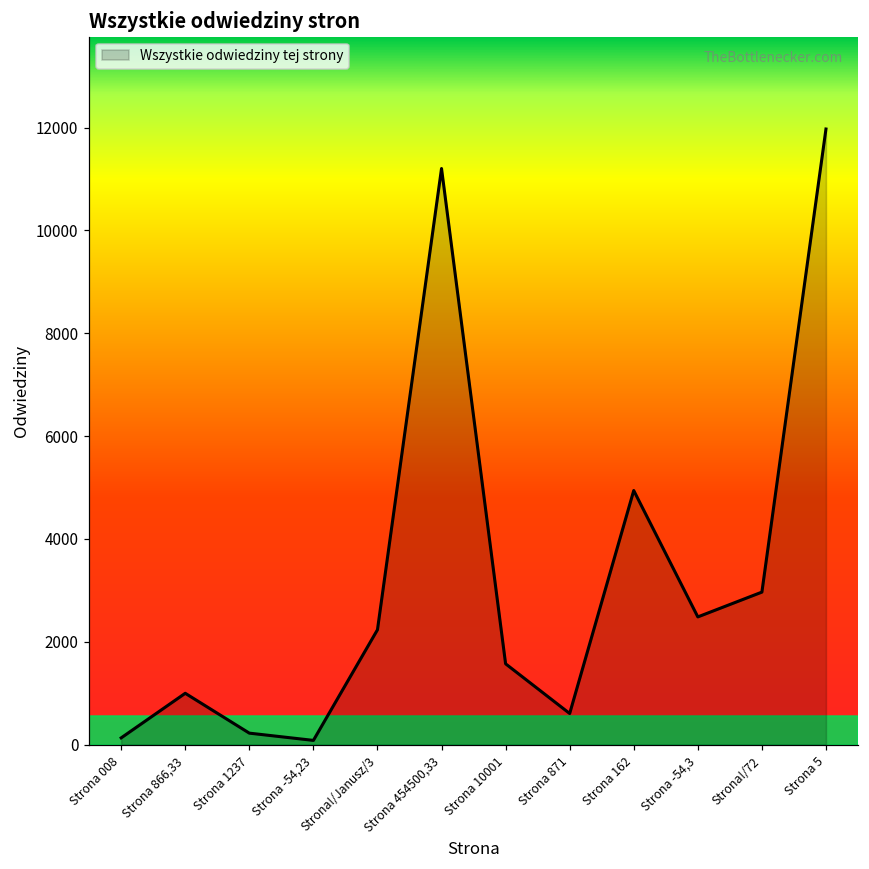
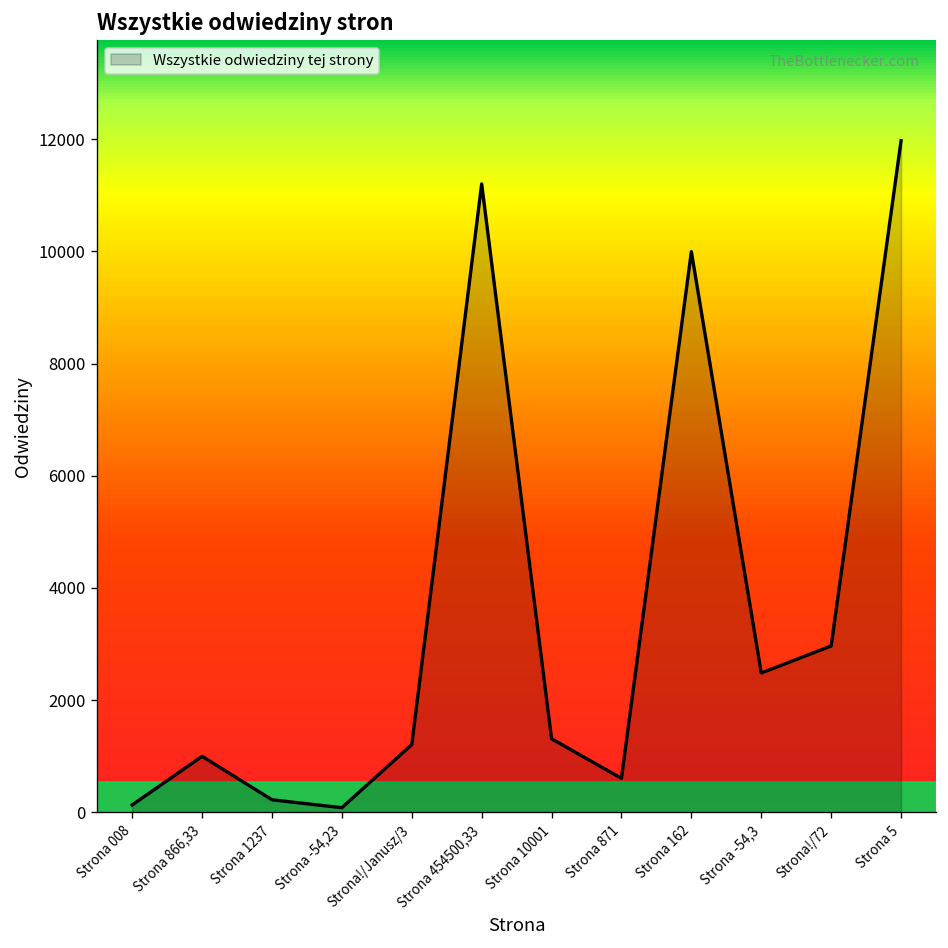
Strona!/Janusz/3: 2200 -> 1200
Strona 10001: 1600 -> 1300
Strona 162: 4900 -> 10000
